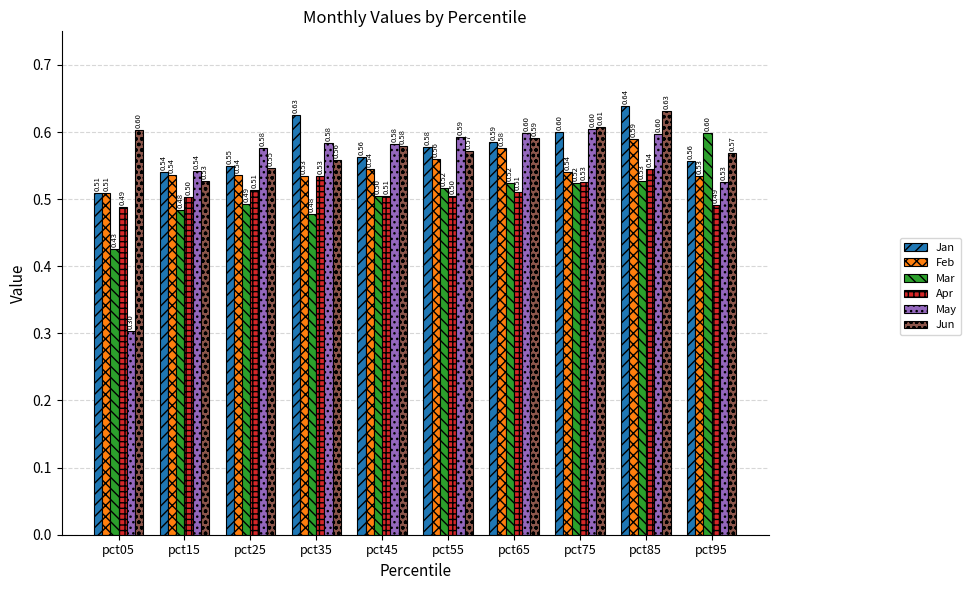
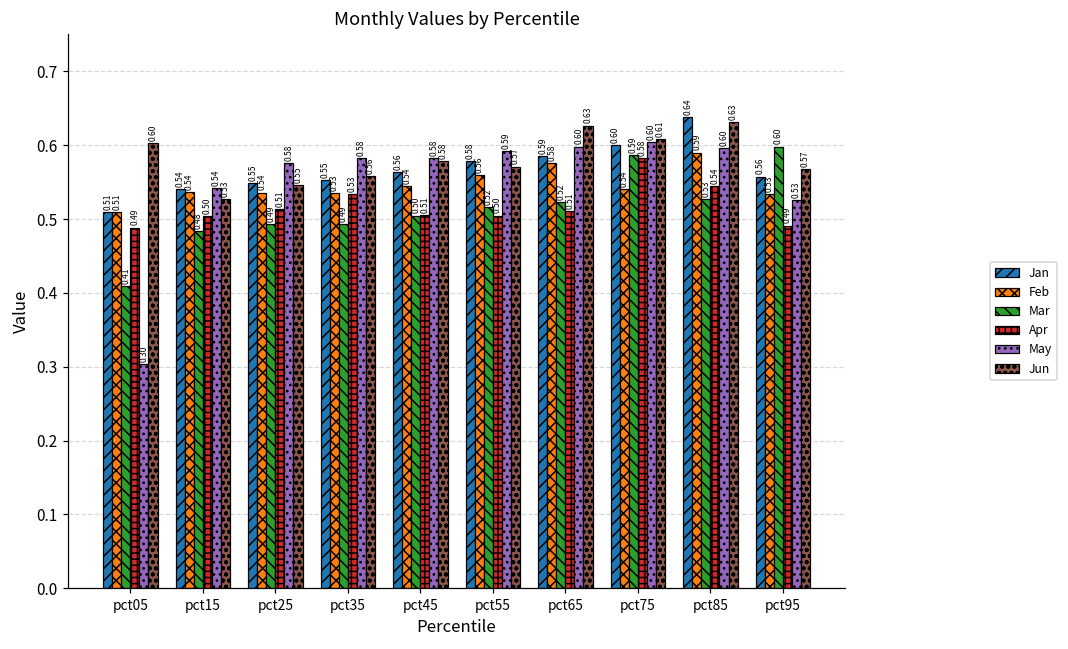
Mar, pct05: 0.43 -> 0.41
Jan, pct35: 0.63 -> 0.55
Mar, pct35: 0.48 -> 0.49
Jun, pct65: 0.59 -> 0.63
Mar, pct75: 0.52 -> 0.59
Apr, pct75: 0.53 -> 0.58
